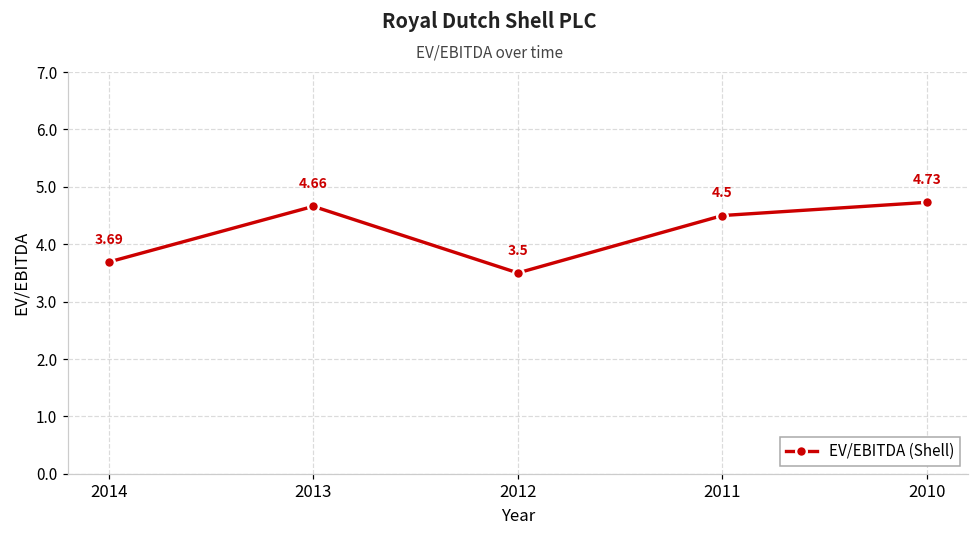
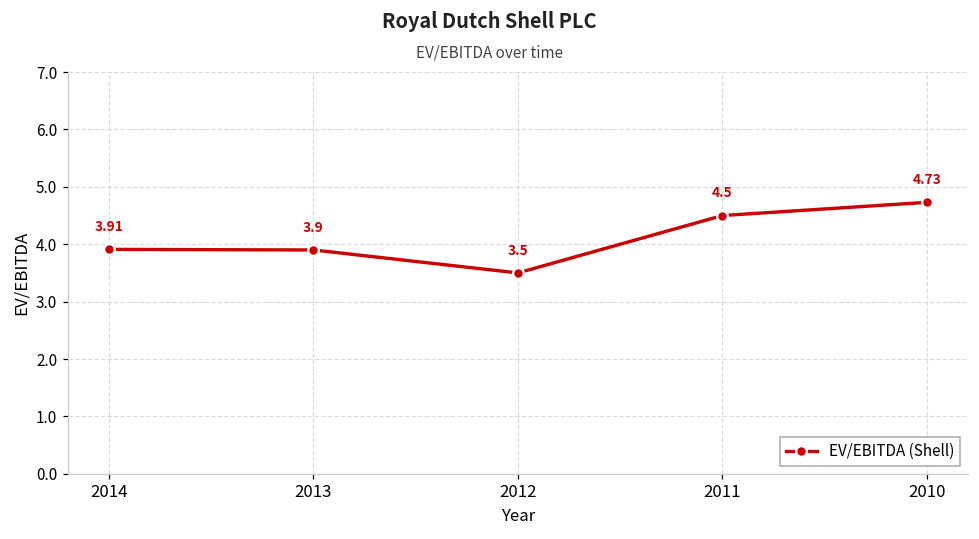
2014: 3.69 -> 3.91
2013: 4.66 -> 3.9
